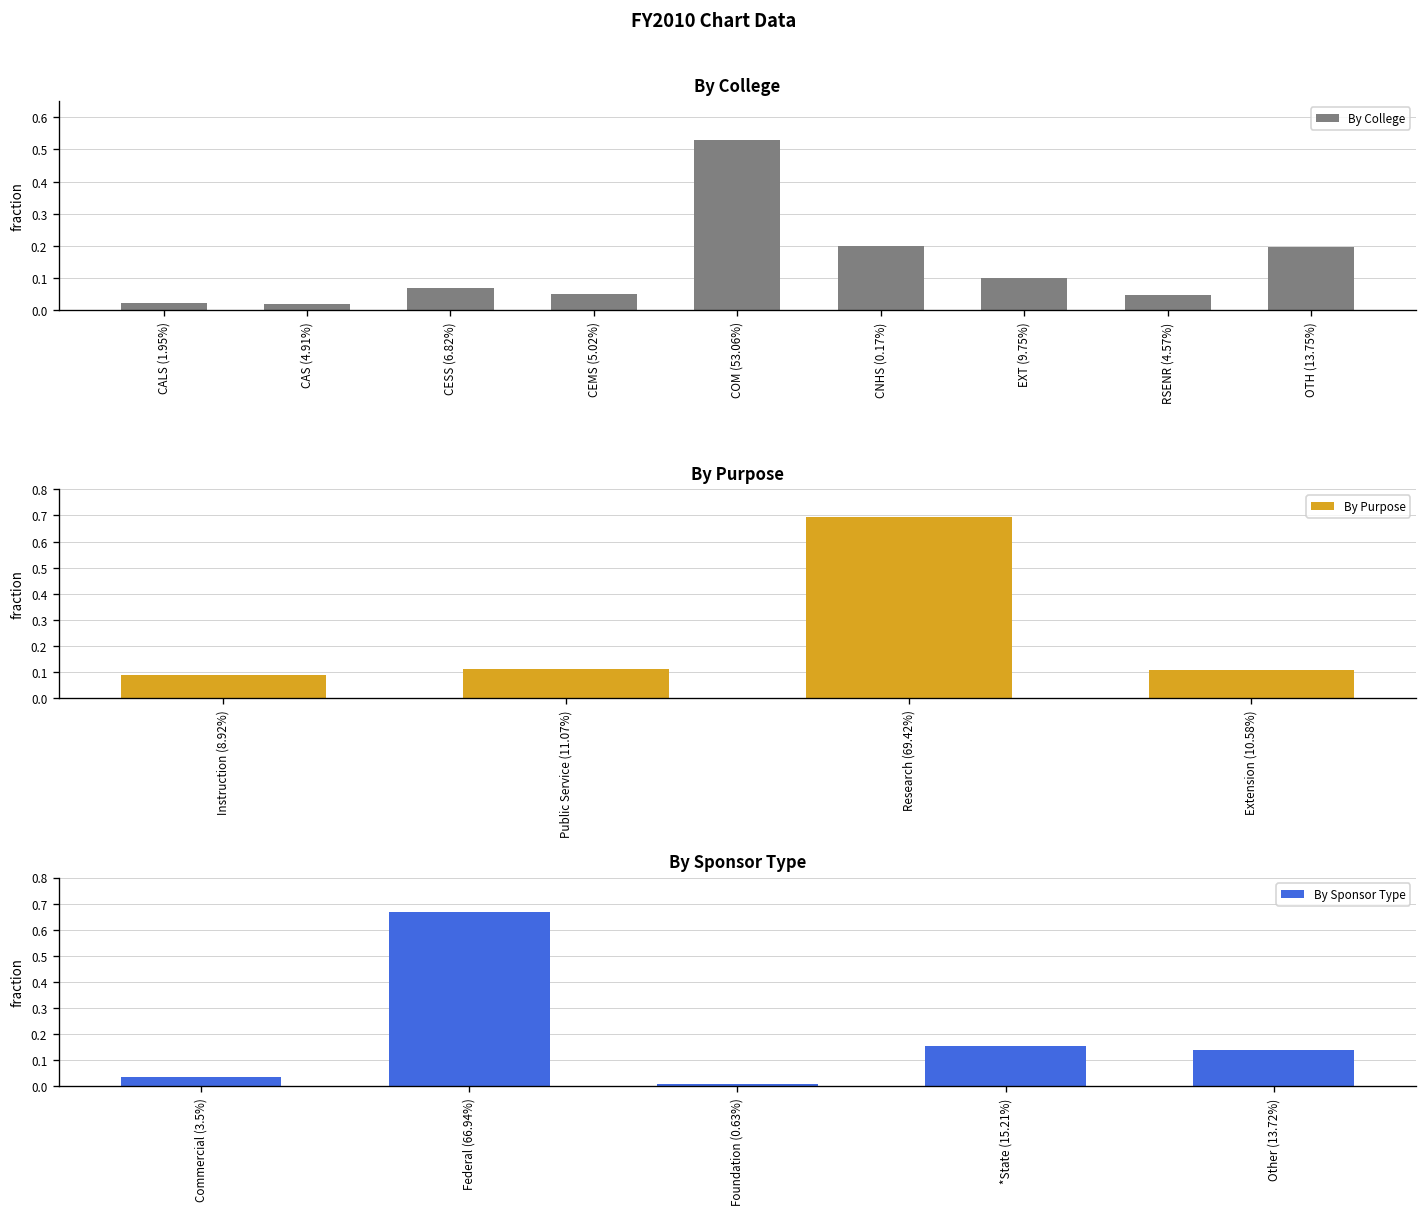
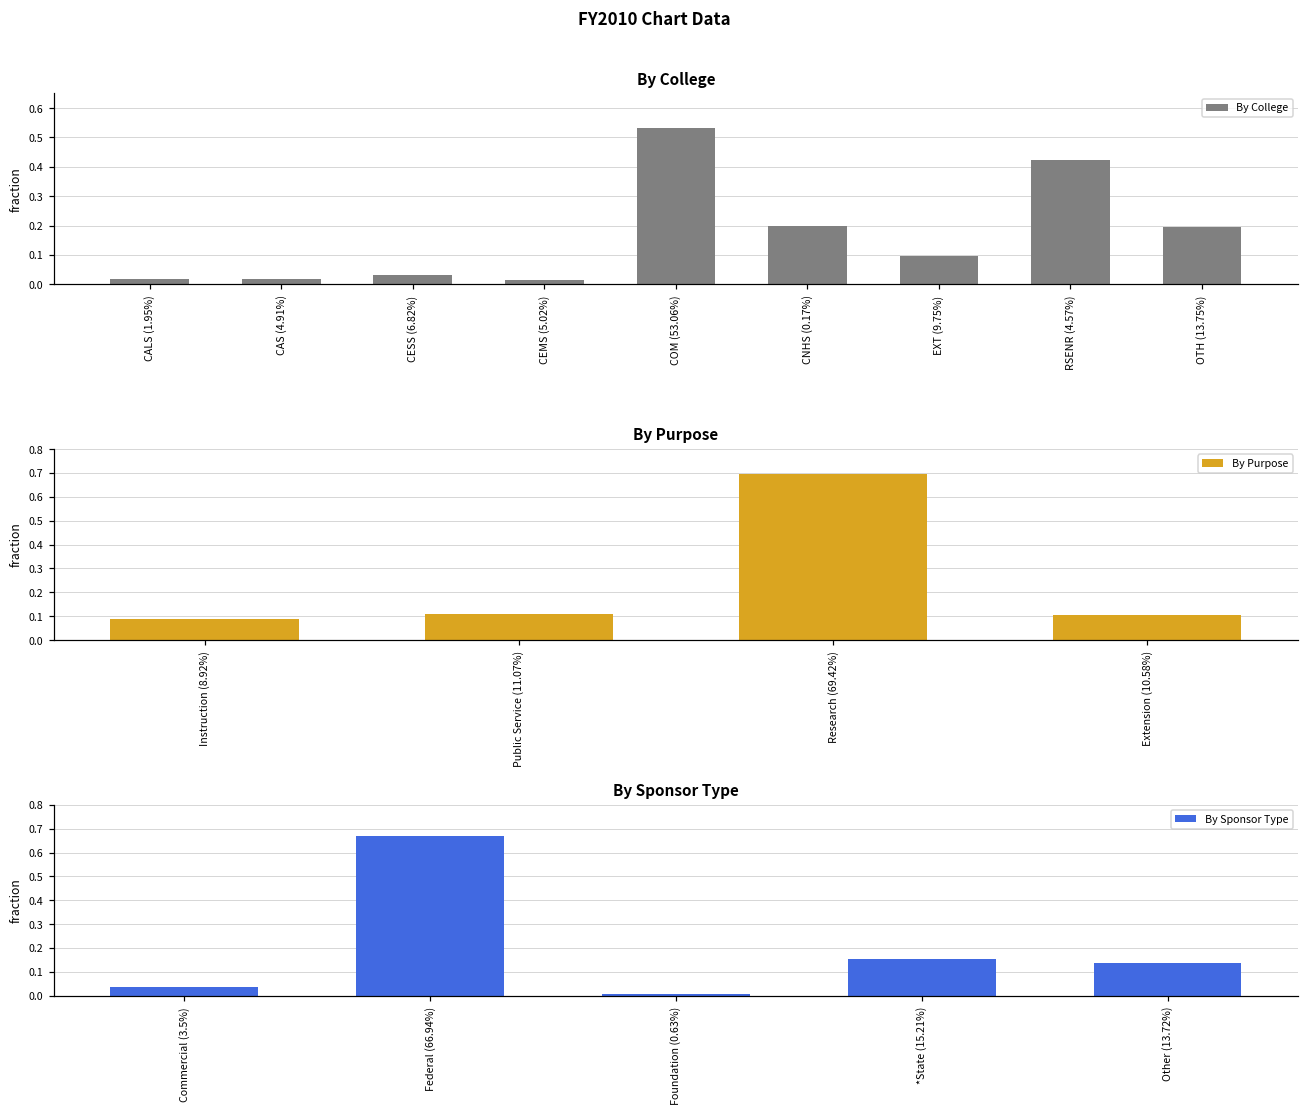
By College, CESS (6.82%): 0.07 -> 0.03
By College, CEMS (5.02%): 0.05 -> 0.02
By College, RSENR (4.57%): 0.05 -> 0.42
